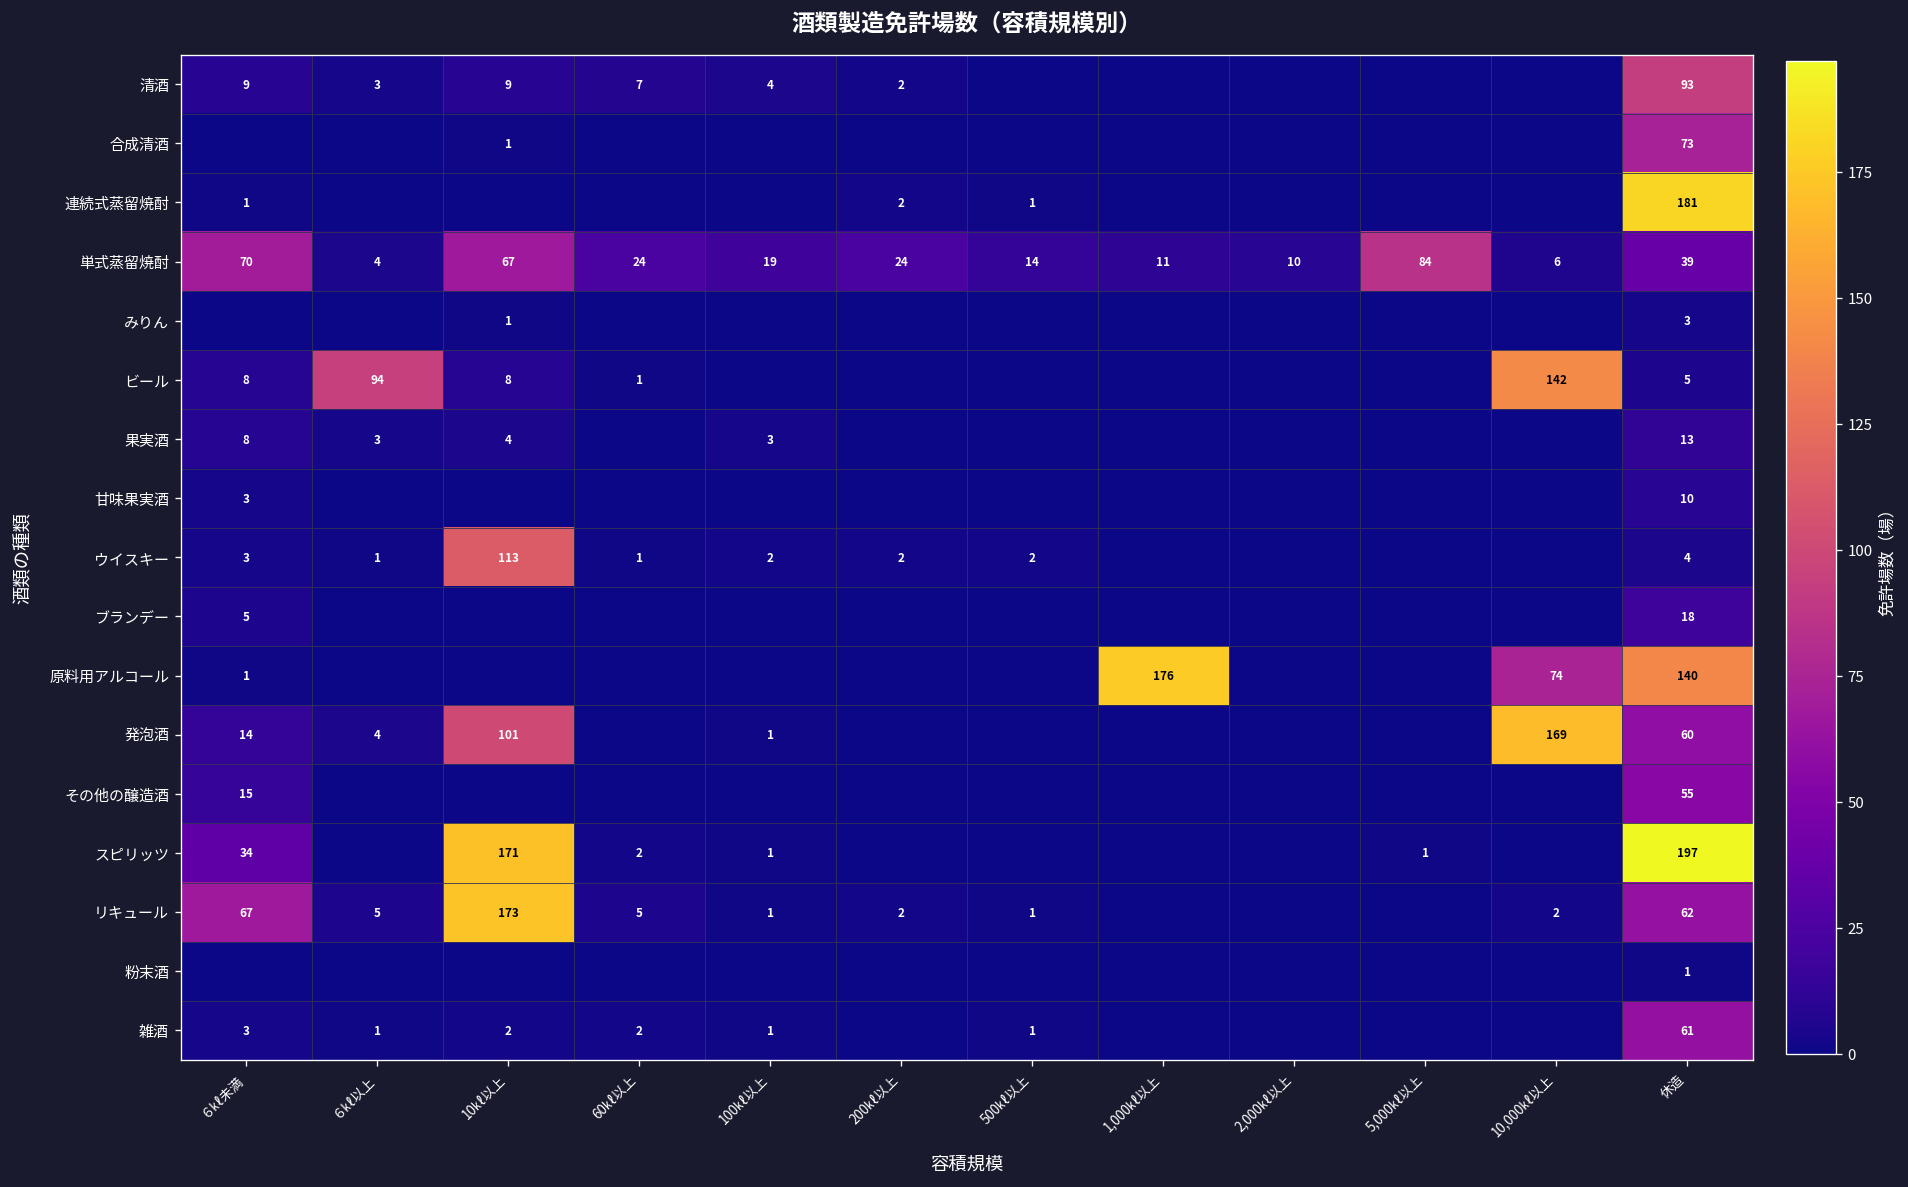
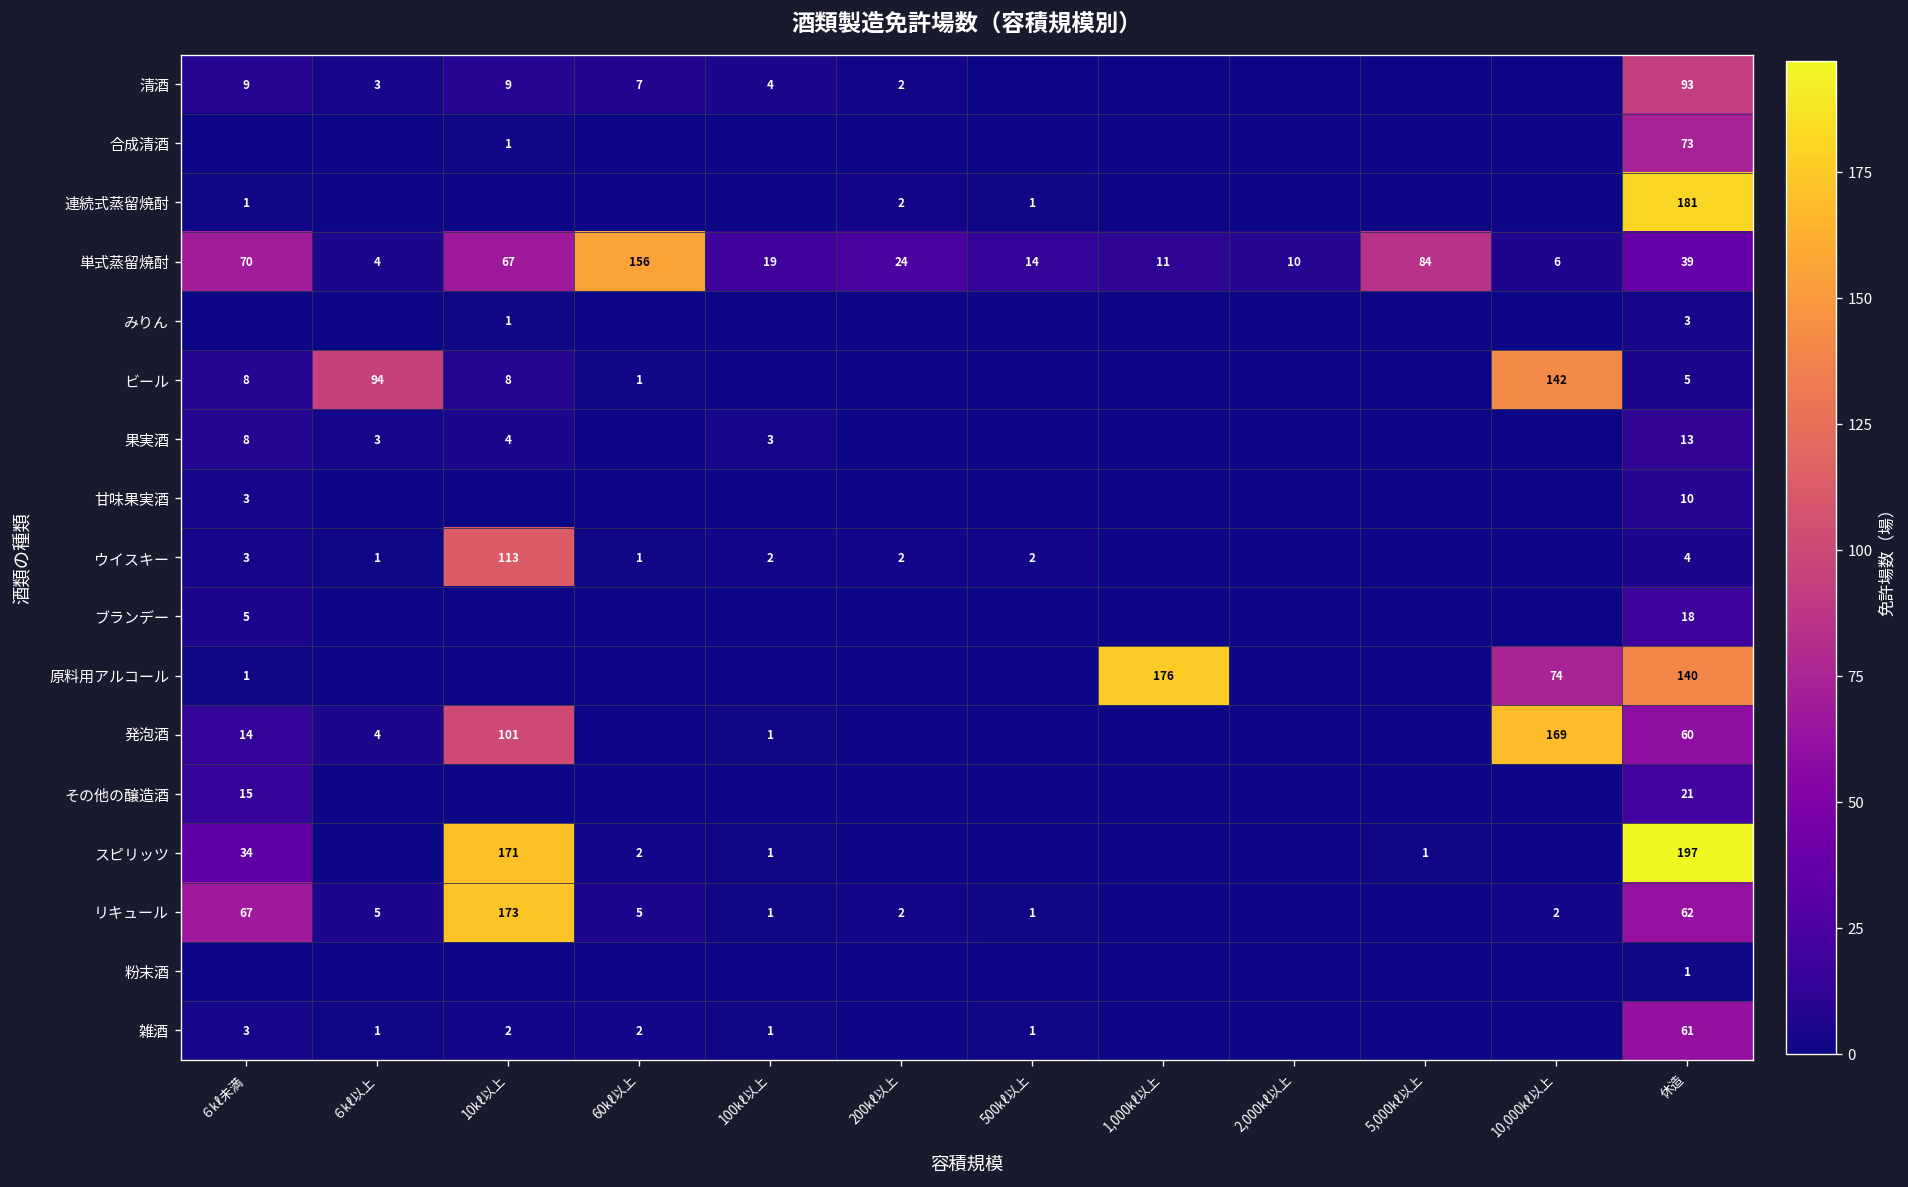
単式蒸留焼酎, 60㎘以上: 24 -> 156
その他の醸造酒, 休造: 55 -> 21
